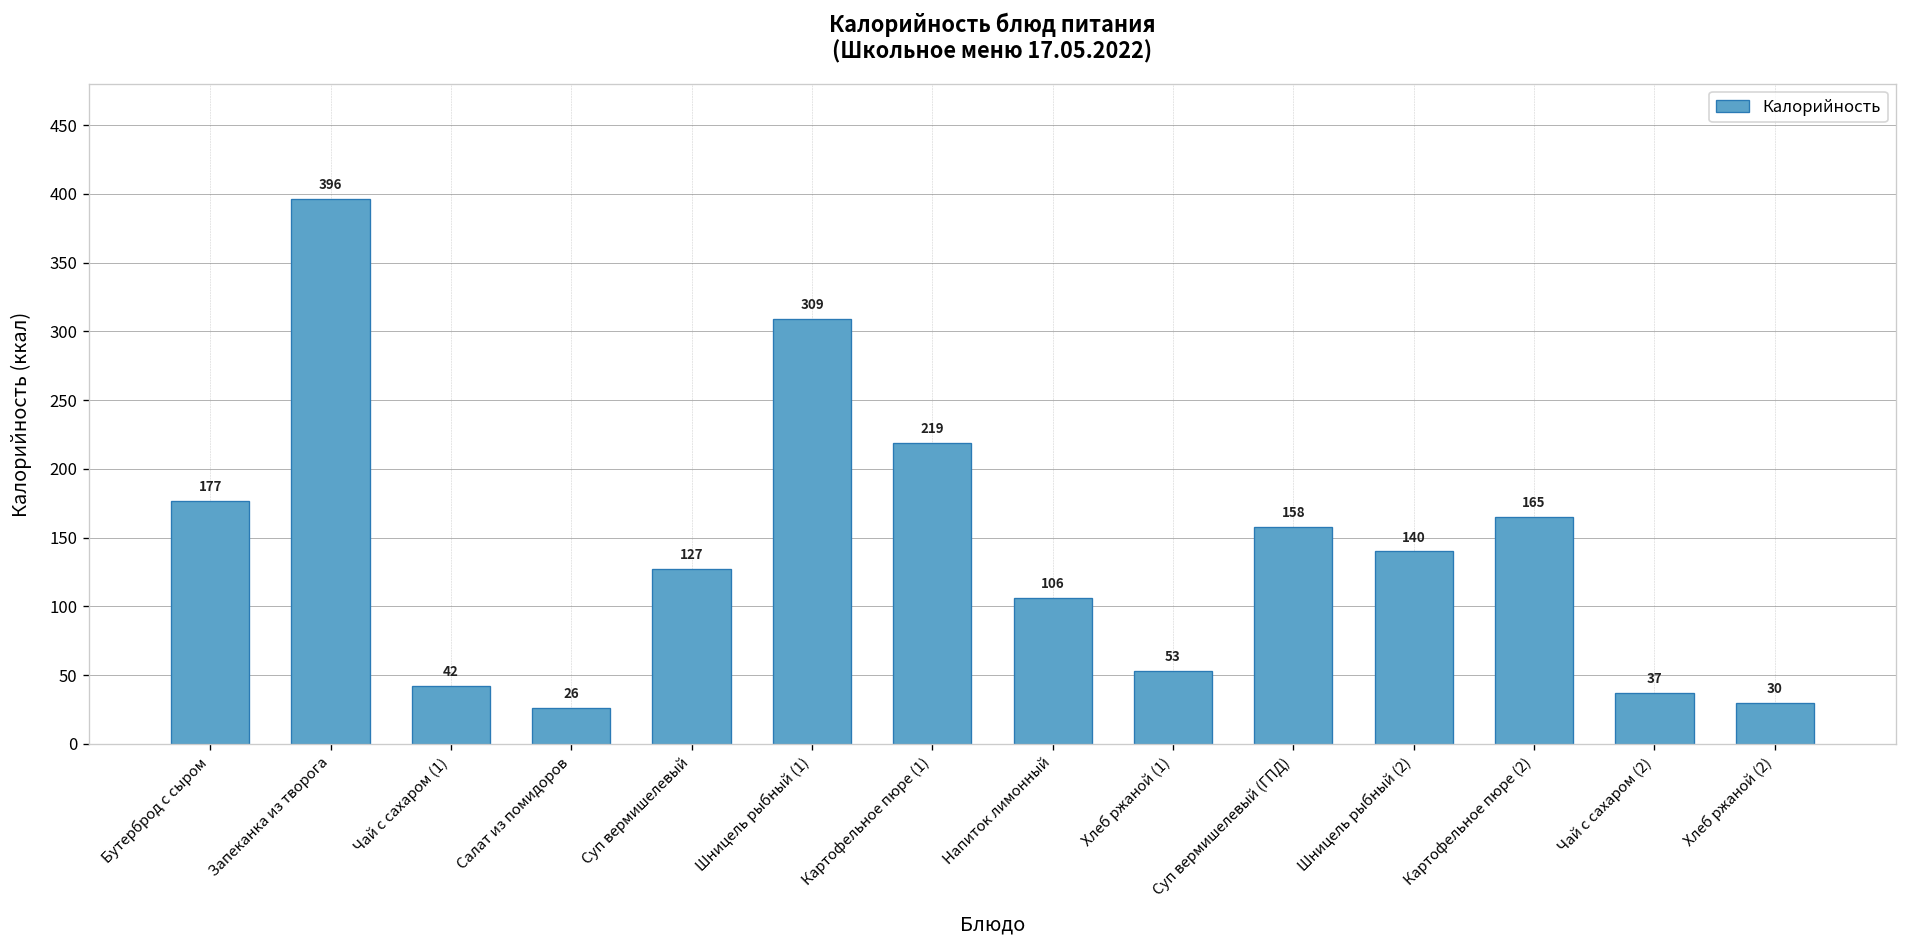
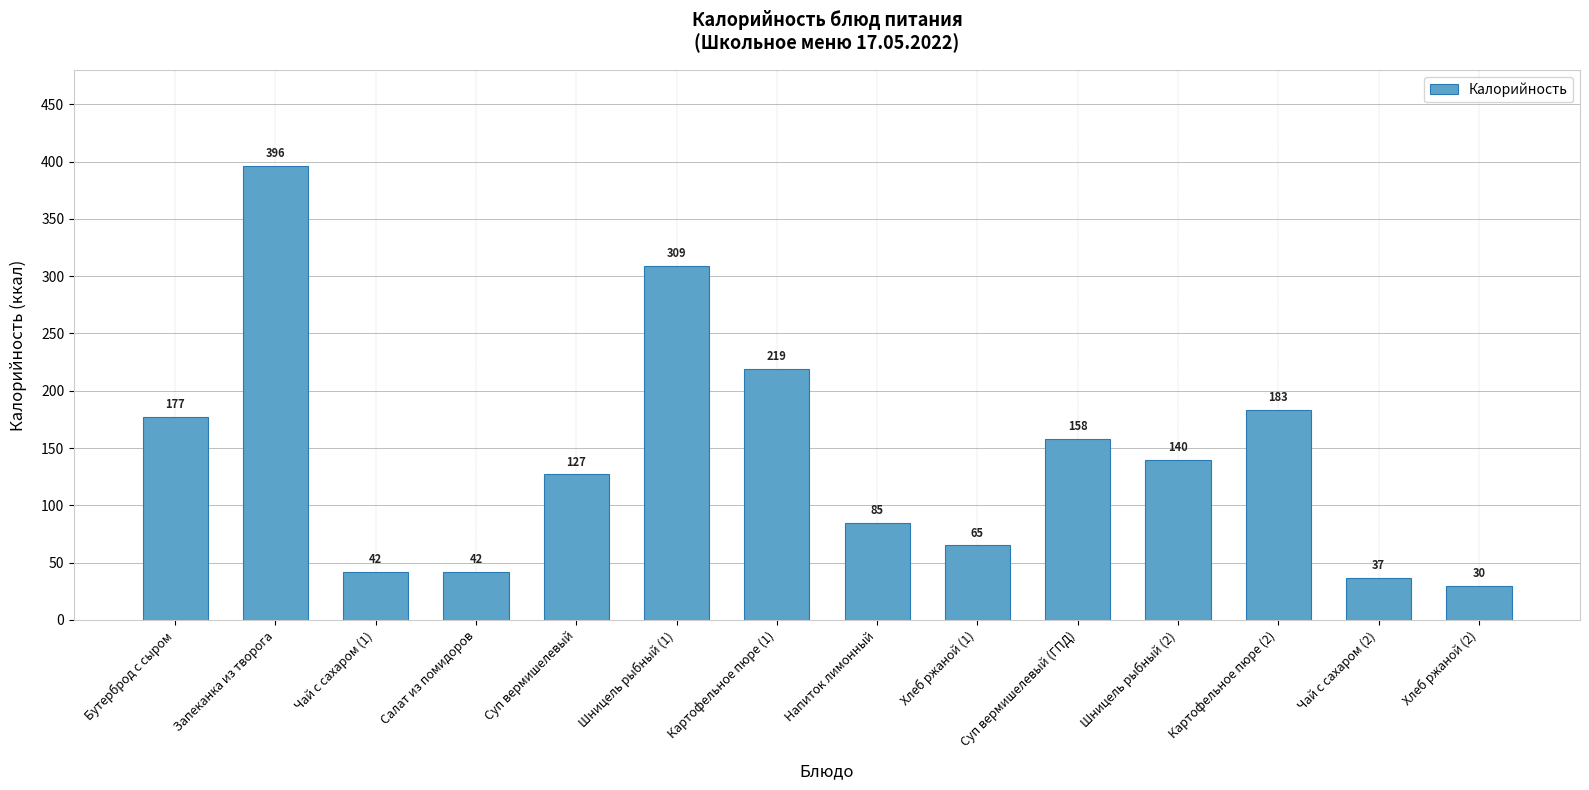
Салат из помидоров: 26 -> 42
Напиток лимонный: 106 -> 85
Хлеб ржаной (1): 53 -> 65
Картофельное пюре (2): 165 -> 183
